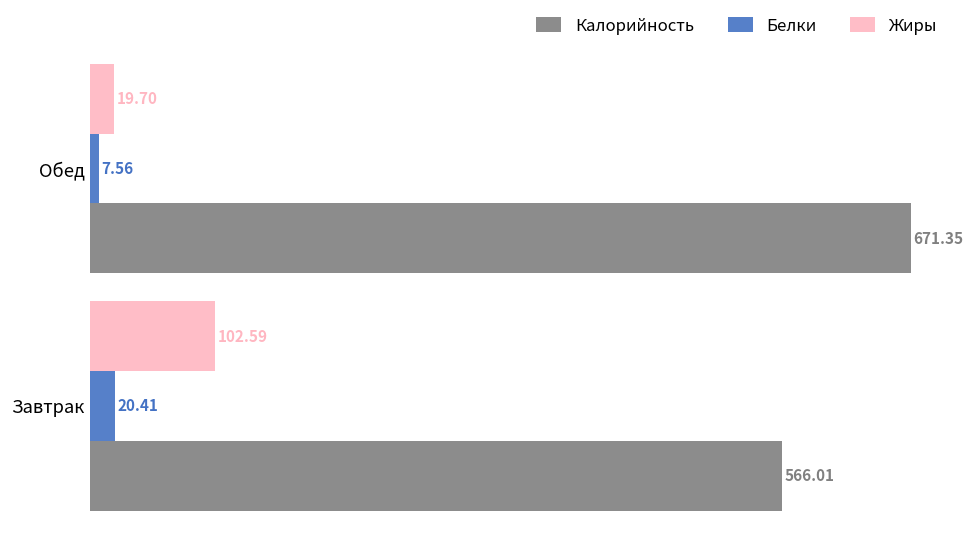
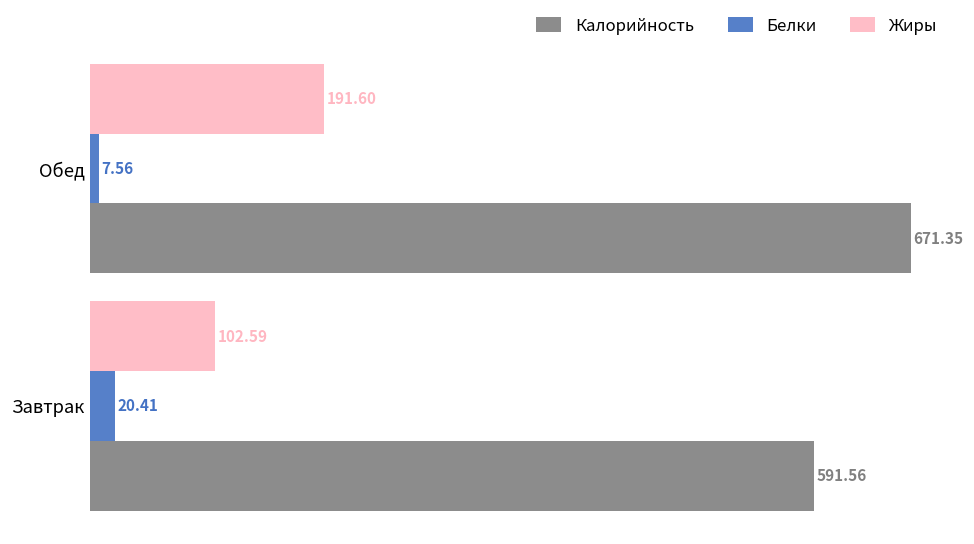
Жиры, Обед: 19.70 -> 191.60
Калорийность, Завтрак: 566.01 -> 591.56
